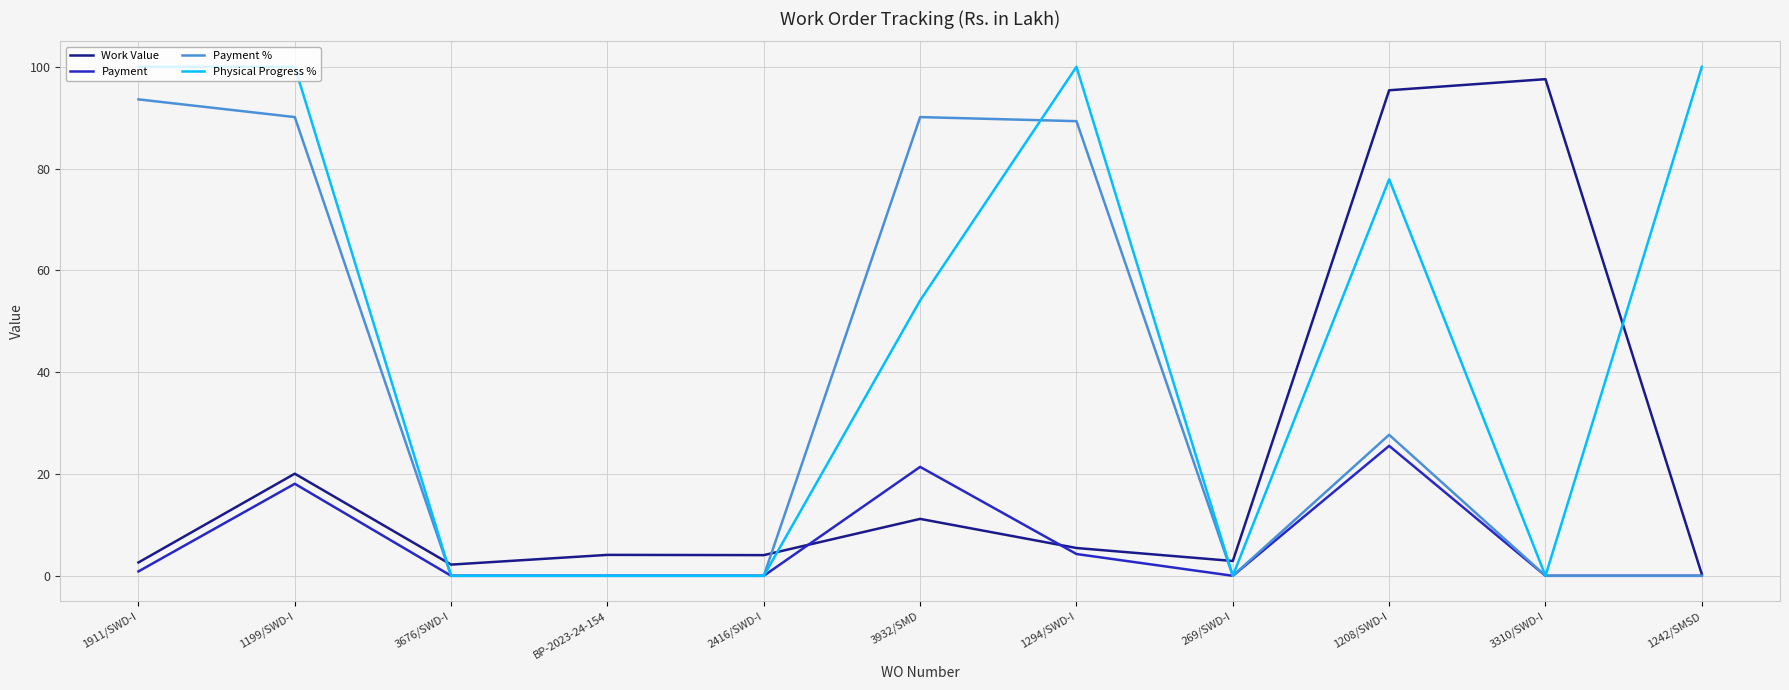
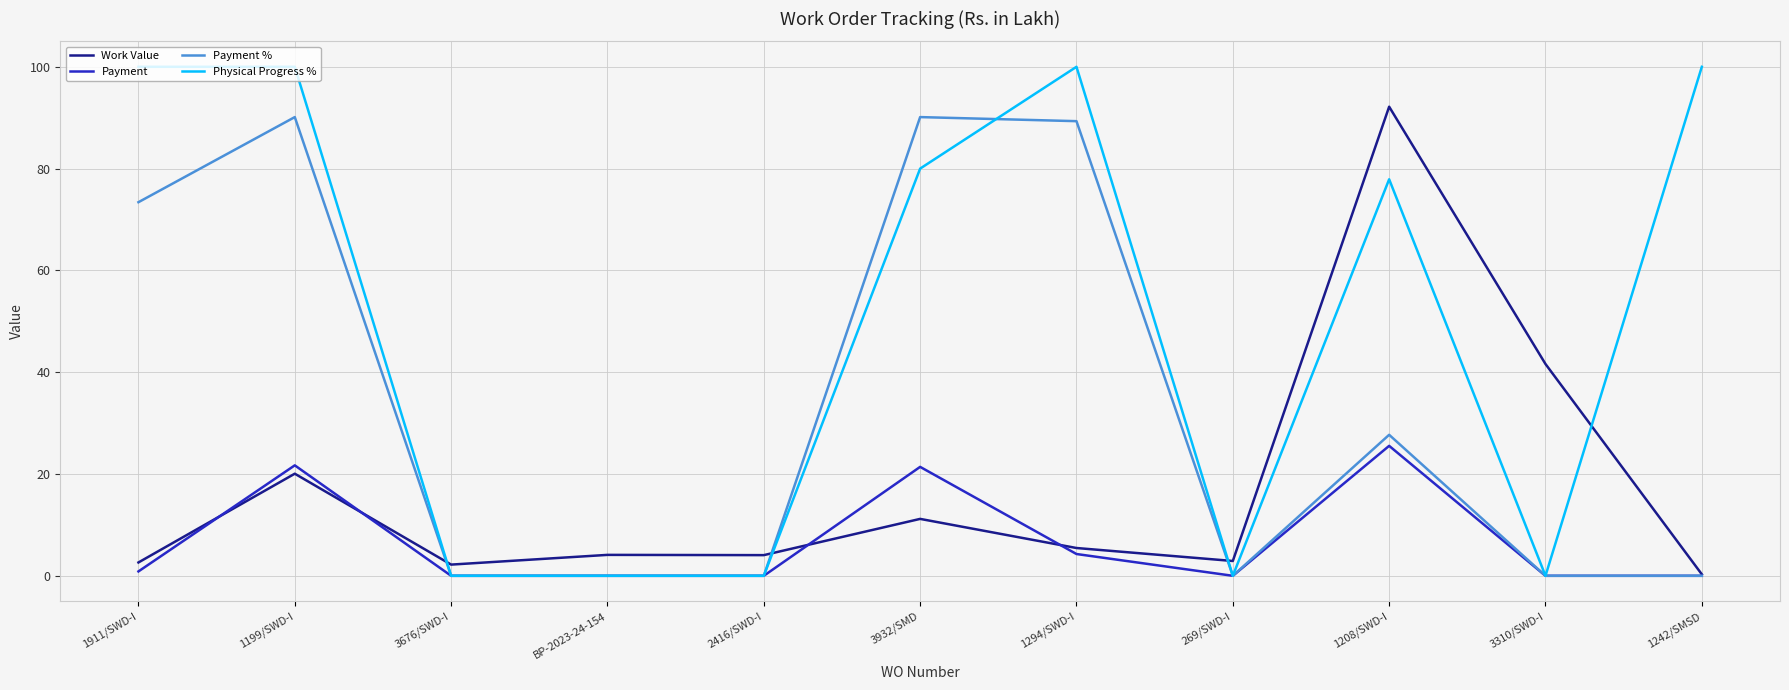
Payment %, 1911/SWD-I: 94 -> 73
Payment, 1199/SWD-I: 18 -> 22
Physical Progress %, 3932/SMD: 54 -> 80
Work Value, 1208/SWD-I: 95 -> 92
Work Value, 3310/SWD-I: 98 -> 42
